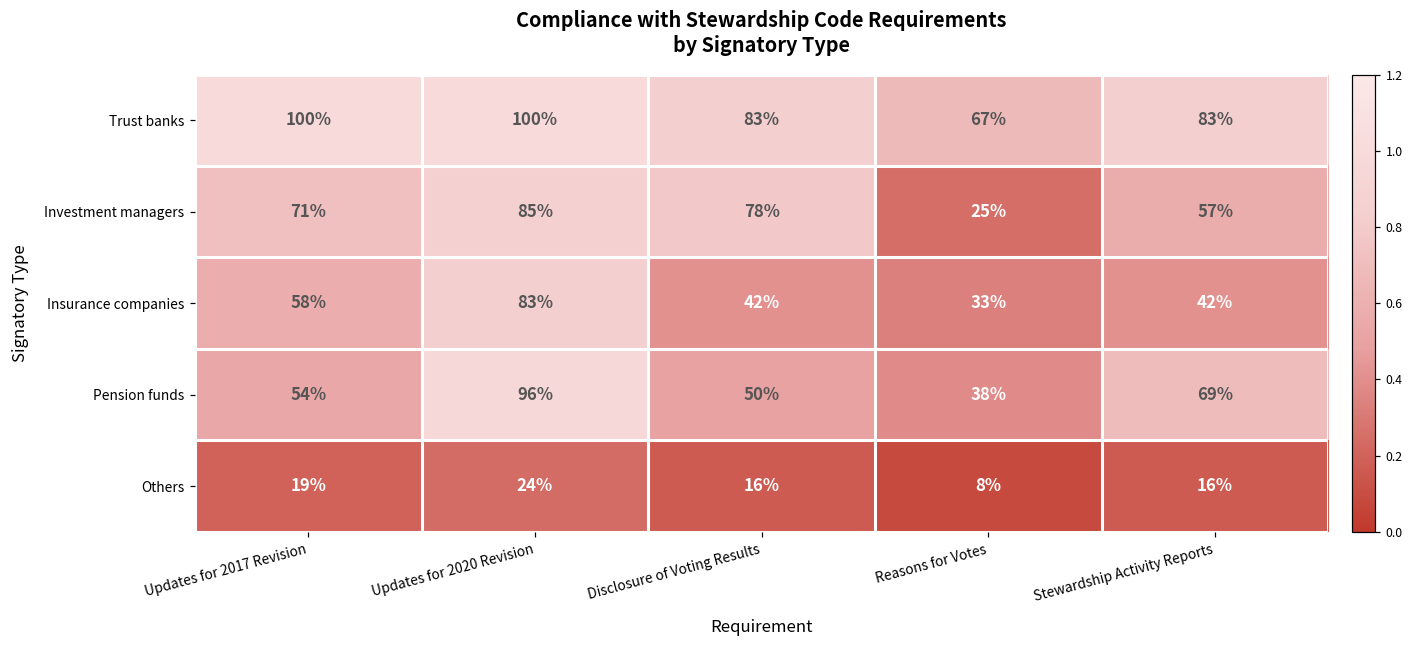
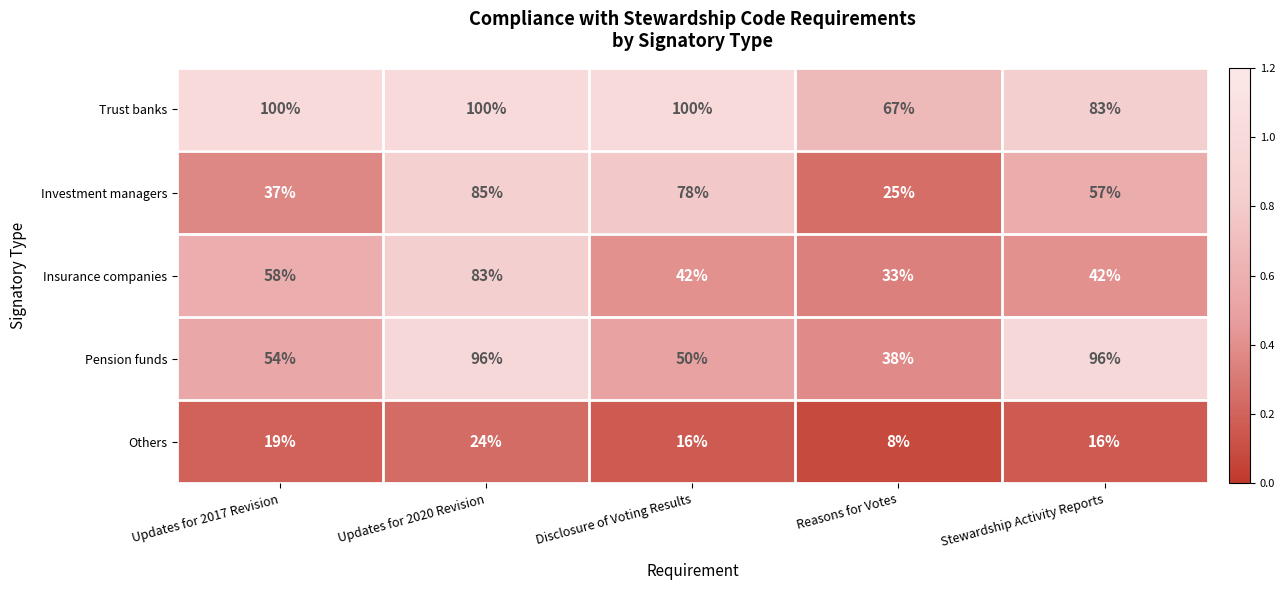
Trust banks, Disclosure of Voting Results: 83% -> 100%
Investment managers, Updates for 2017 Revision: 71% -> 37%
Pension funds, Stewardship Activity Reports: 69% -> 96%
